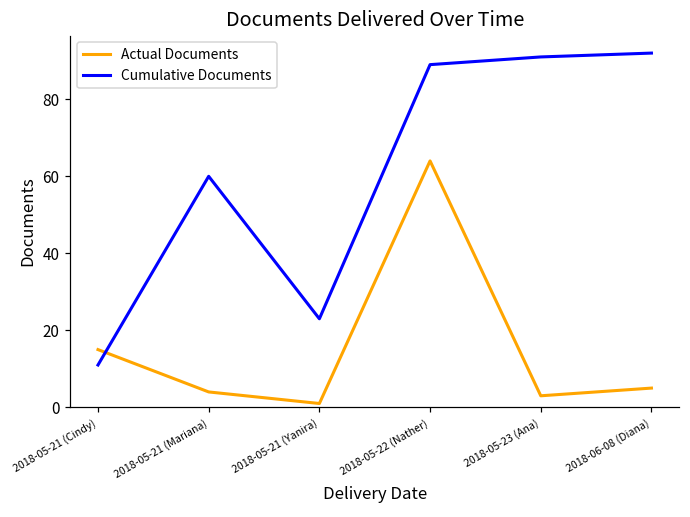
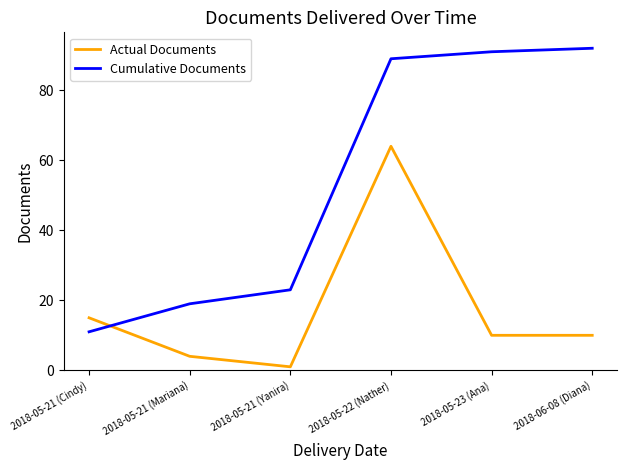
Cumulative Documents, 2018-05-21 (Mariana): 60 -> 19
Actual Documents, 2018-05-23 (Ana): 3 -> 10
Actual Documents, 2018-06-08 (Diana): 5 -> 10
